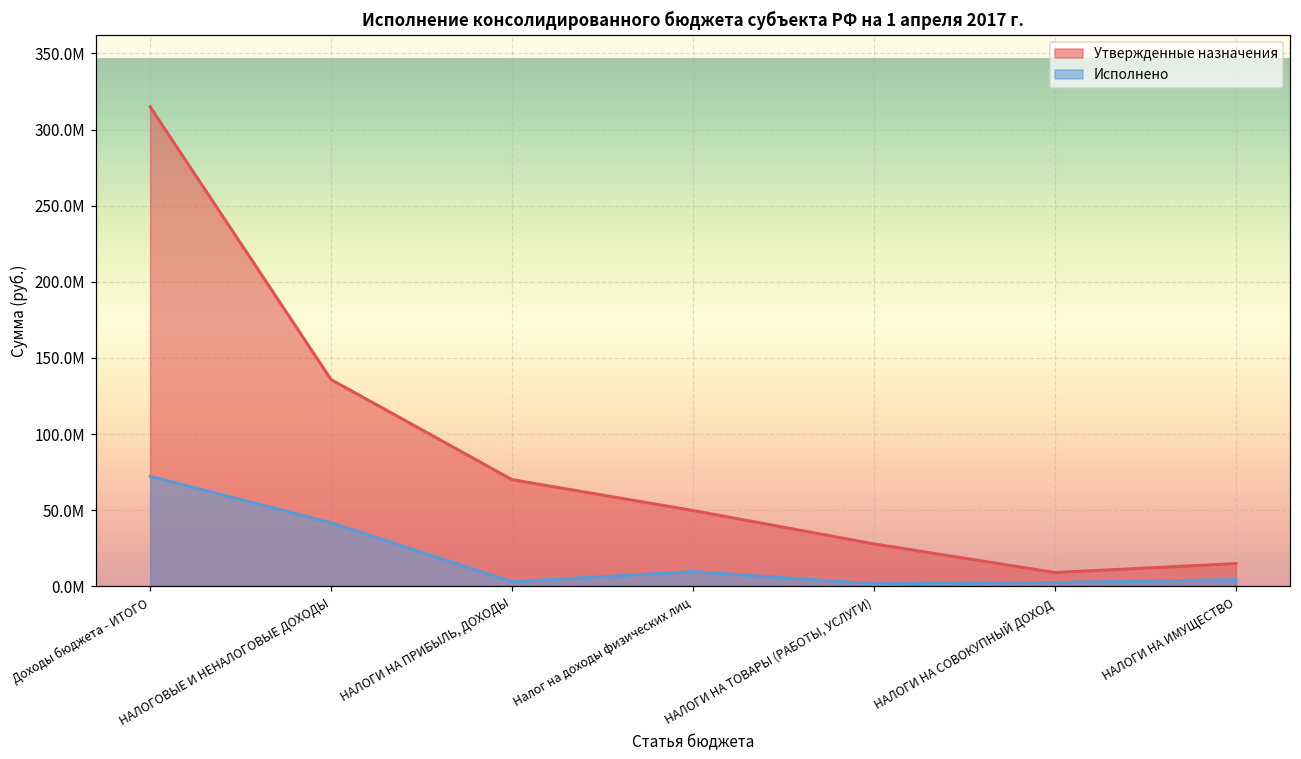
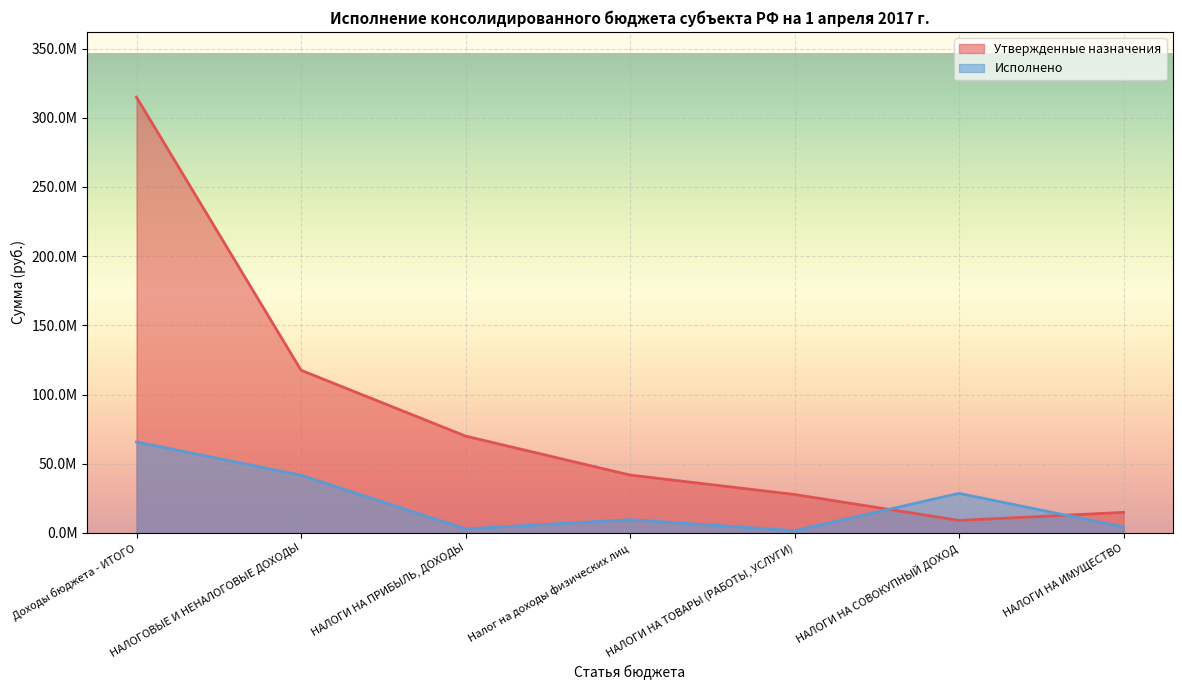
Исполнено, Доходы бюджета - ИТОГО: 72000000 -> 66000000
Утвержденные назначения, НАЛОГОВЫЕ И НЕНАЛОГОВЫЕ ДОХОДЫ: 136000000 -> 118000000
Утвержденные назначения, Налог на доходы физических лиц: 50000000 -> 42000000
Исполнено, НАЛОГИ НА СОВОКУПНЫЙ ДОХОД: 2000000 -> 29000000
